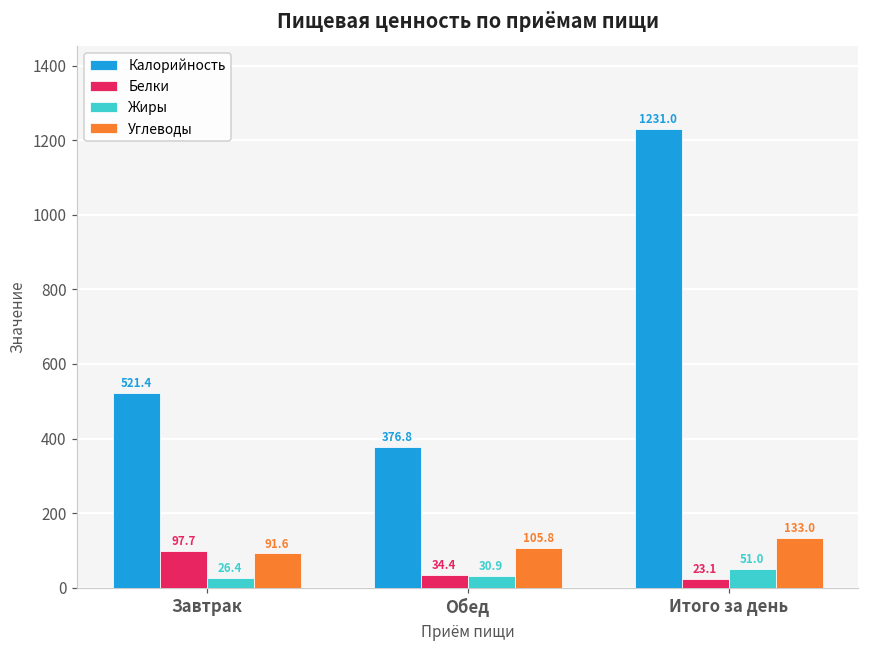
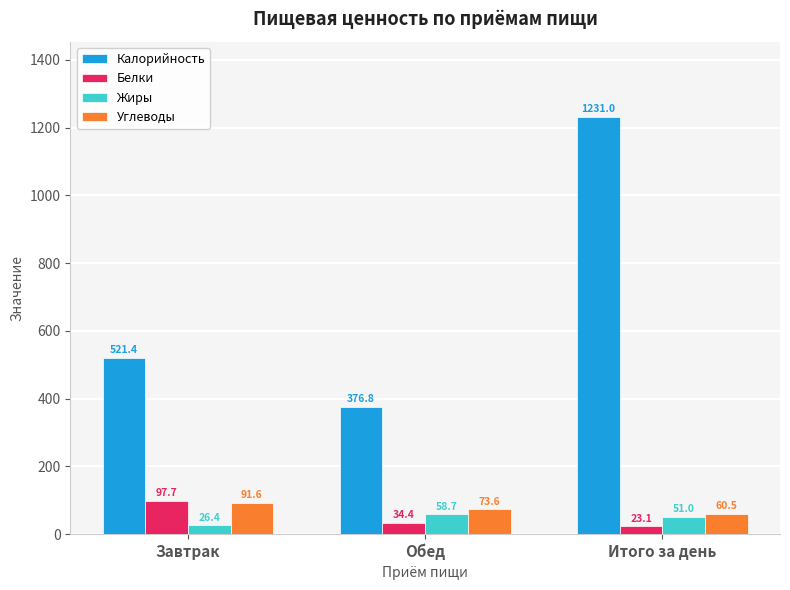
Жиры, Обед: 30.9 -> 58.7
Углеводы, Обед: 105.8 -> 73.6
Углеводы, Итого за день: 133.0 -> 60.5
